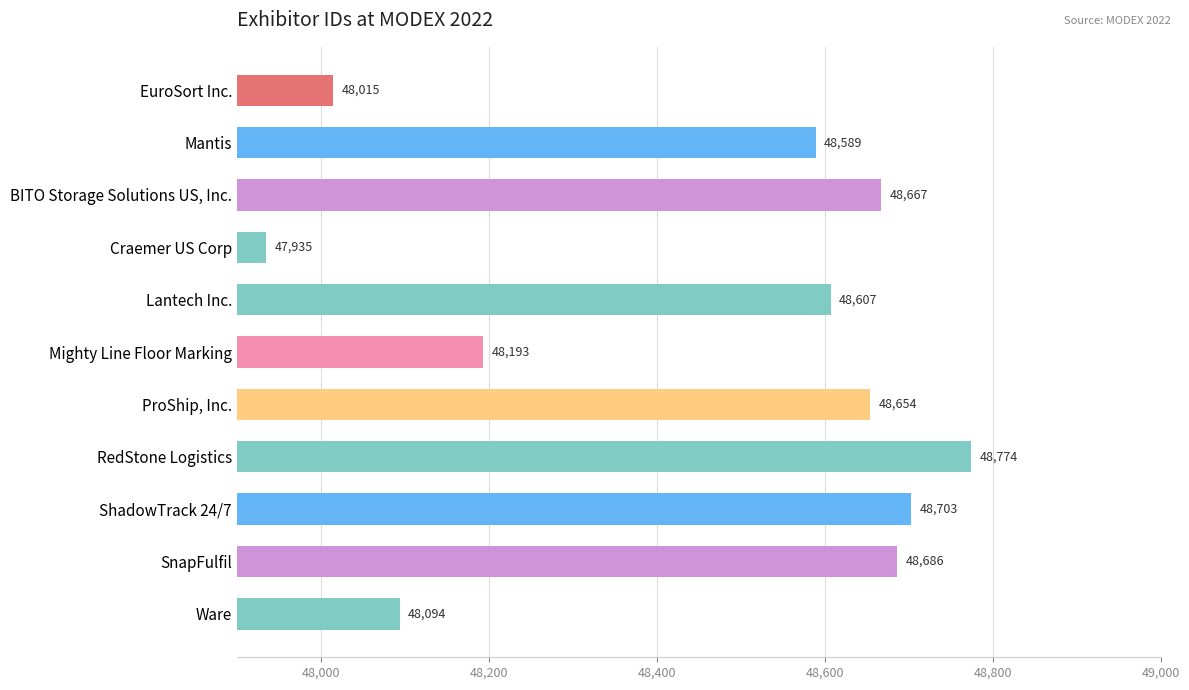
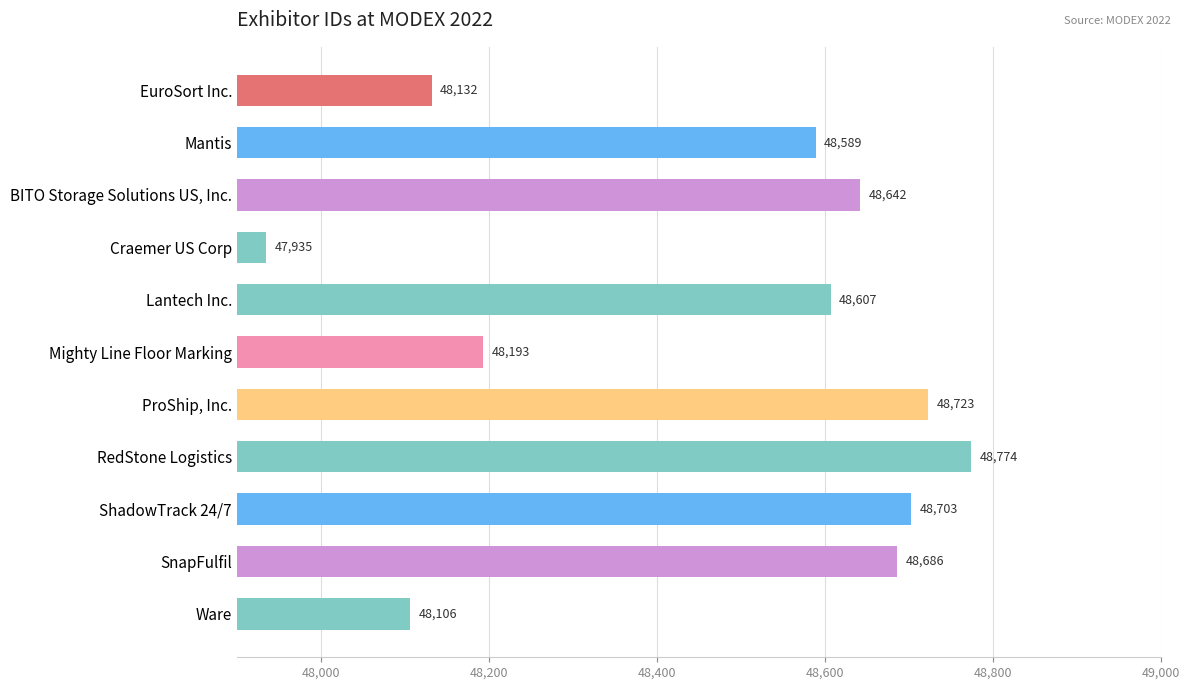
EuroSort Inc.: 48,015 -> 48,132
BITO Storage Solutions US, Inc.: 48,667 -> 48,642
ProShip, Inc.: 48,654 -> 48,723
Ware: 48,094 -> 48,106
